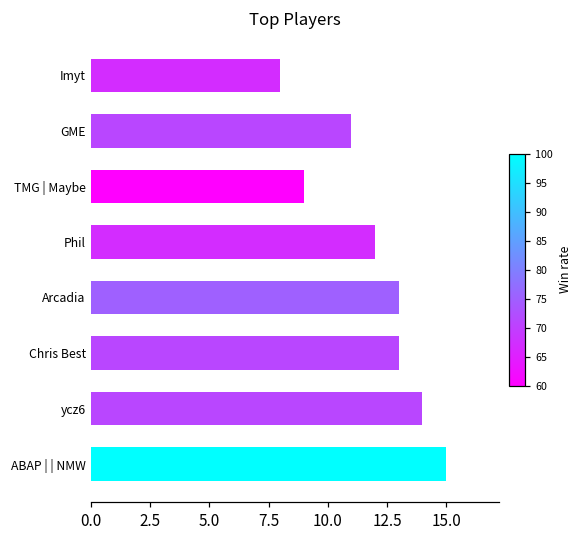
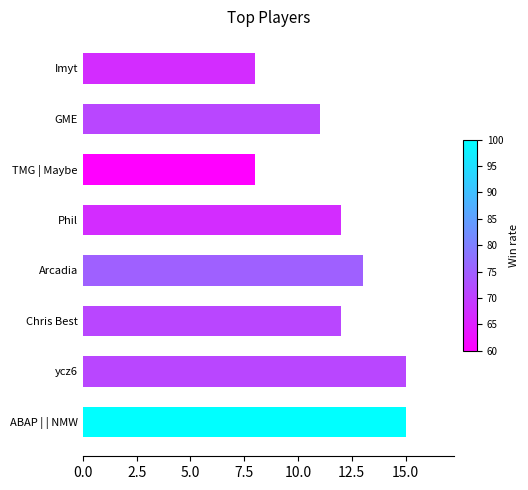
TMG | Maybe: 9 -> 8
Chris Best: 13 -> 12
ycz6: 14 -> 15
